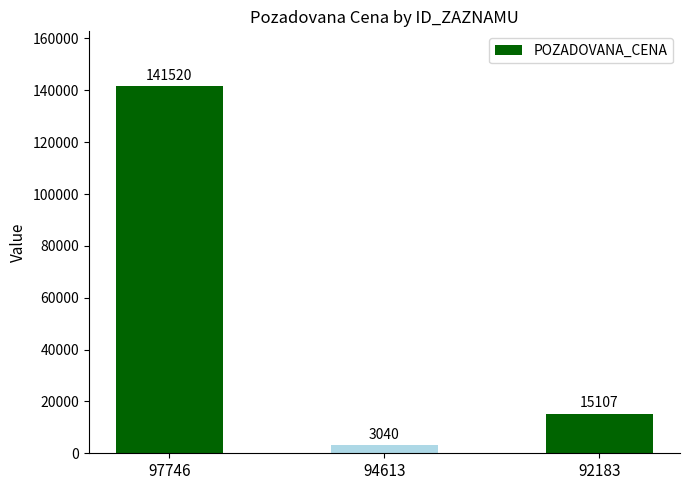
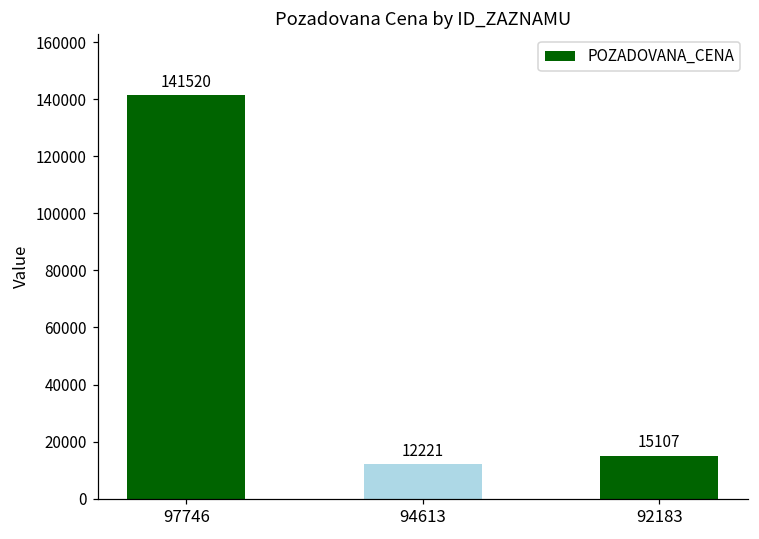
94613: 3040 -> 12221
